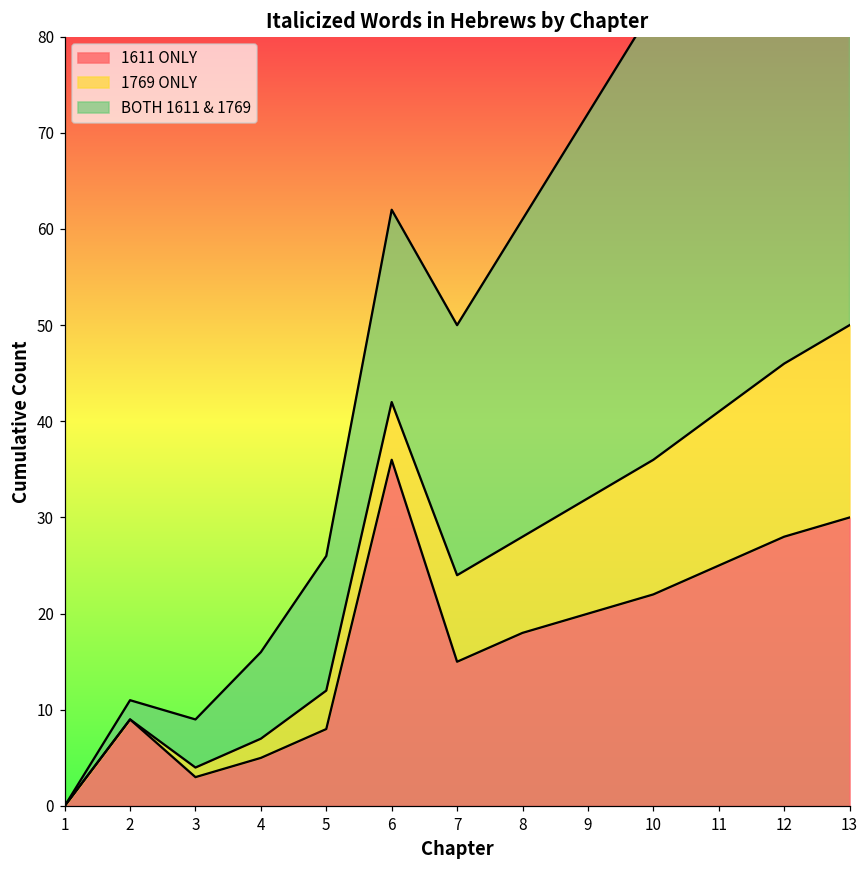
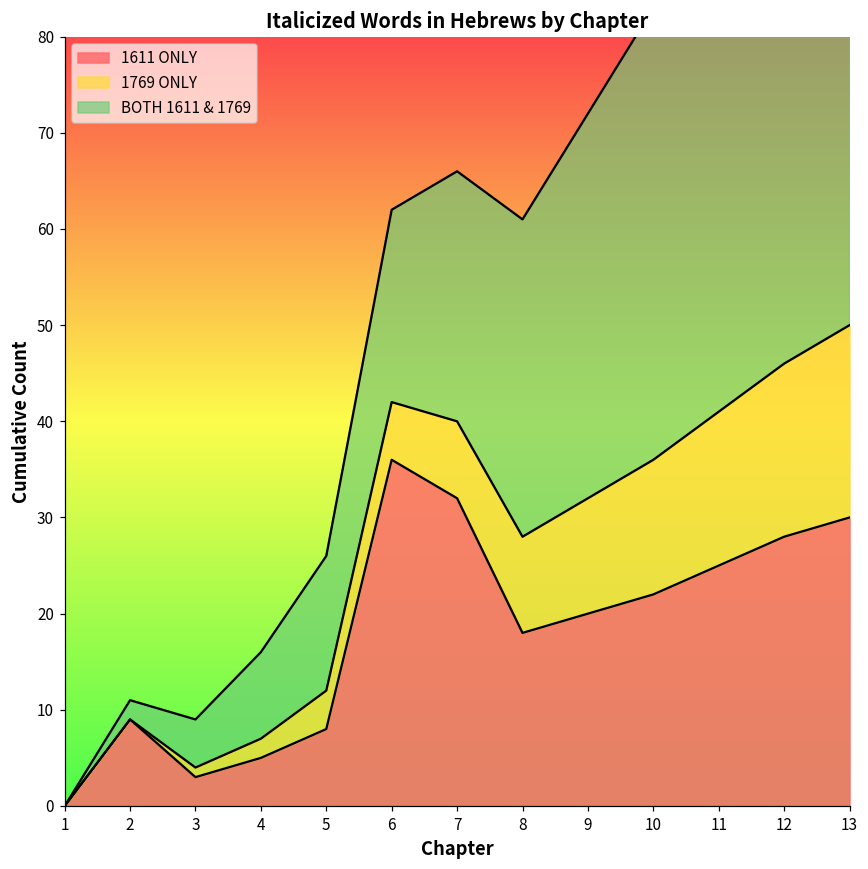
1611 ONLY, 7: 15 -> 32
1769 ONLY, 7: 9 -> 8
